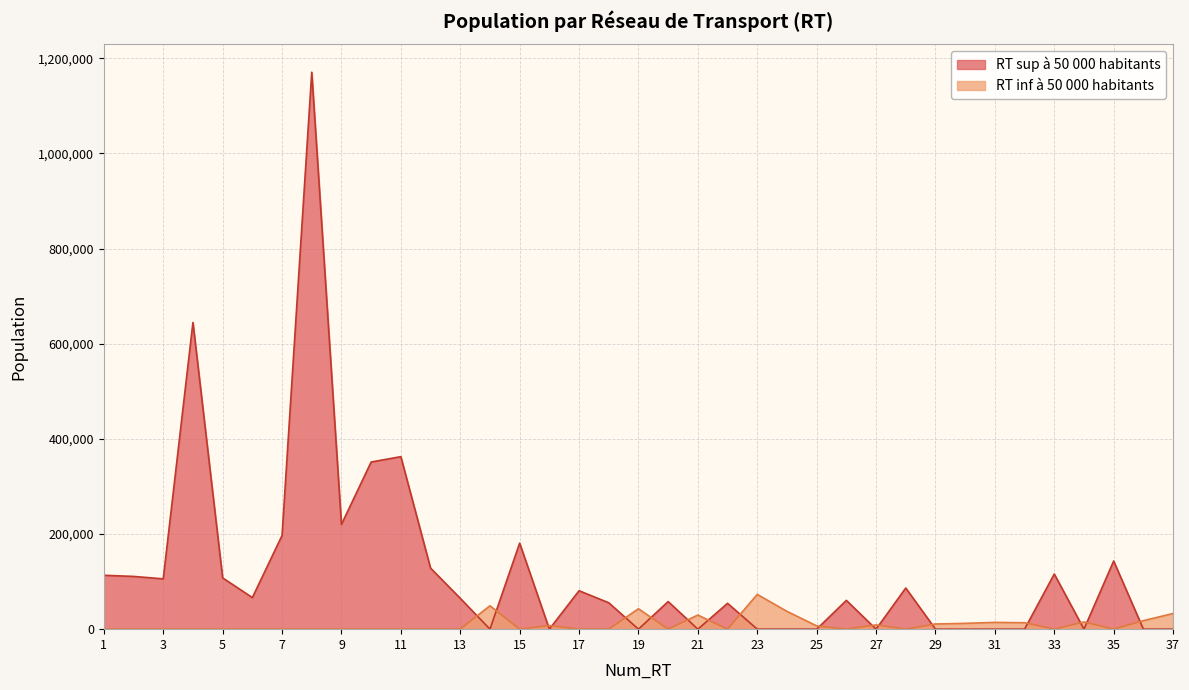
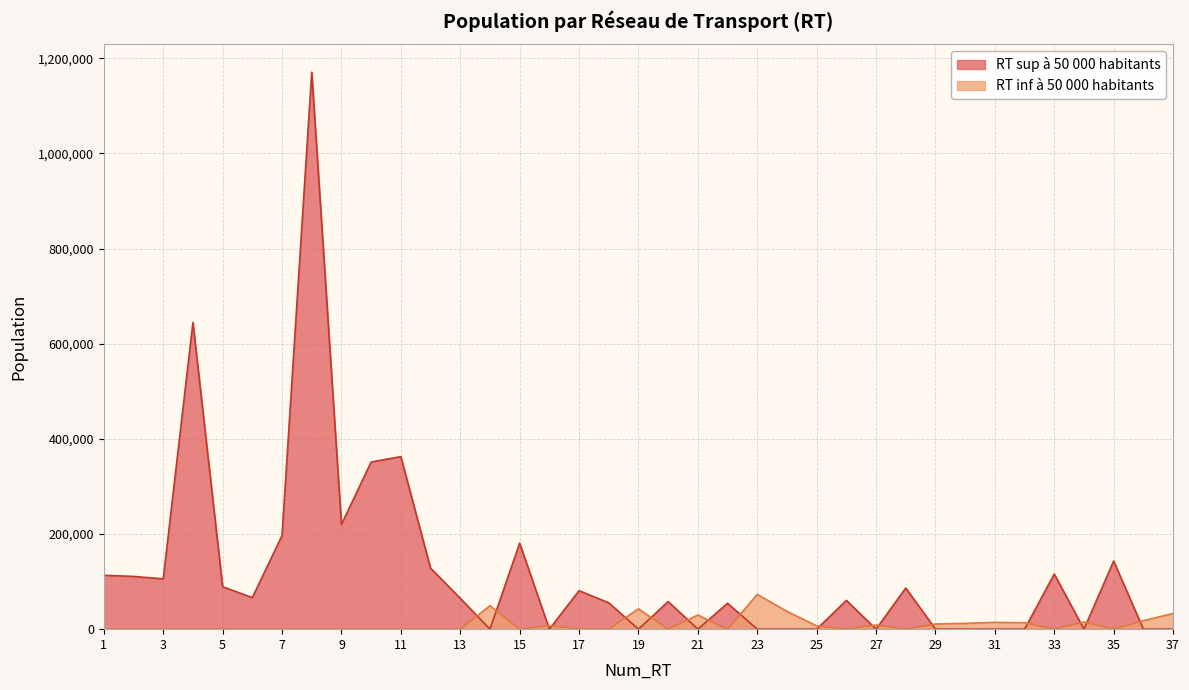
RT sup à 50 000 habitants, 5: 110,000 -> 90,000
